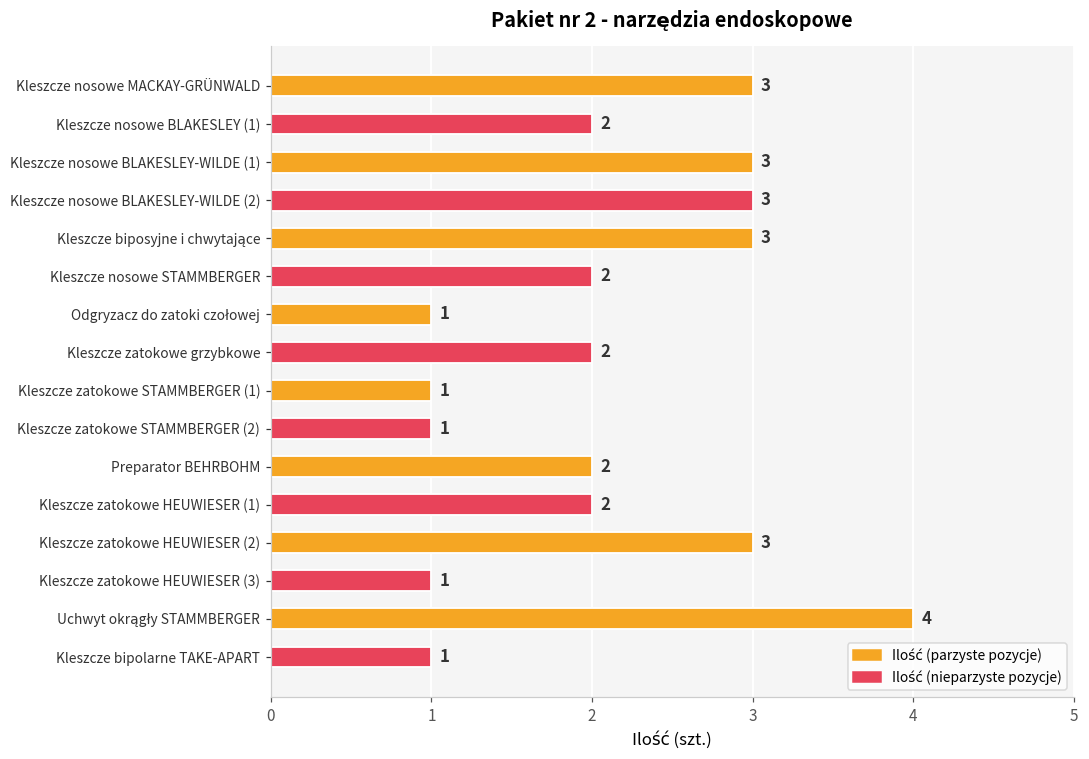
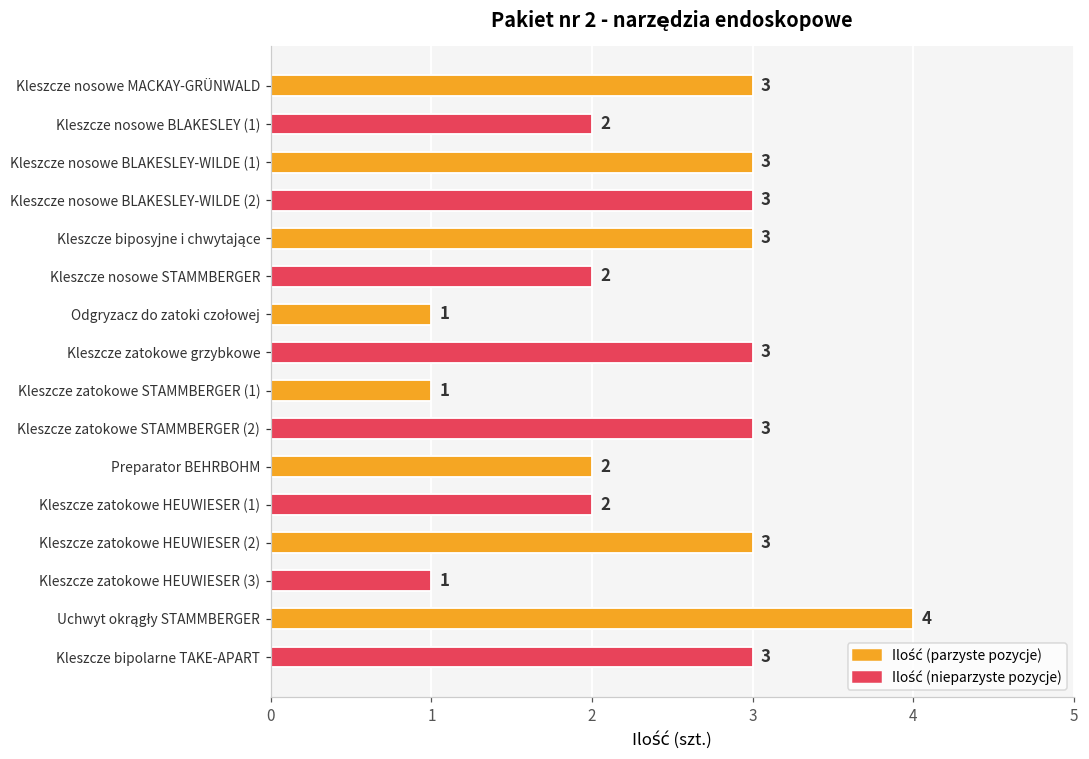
Kleszcze zatokowe grzybkowe: 2 -> 3
Kleszcze zatokowe STAMMBERGER (2): 1 -> 3
Kleszcze bipolarne TAKE-APART: 1 -> 3
